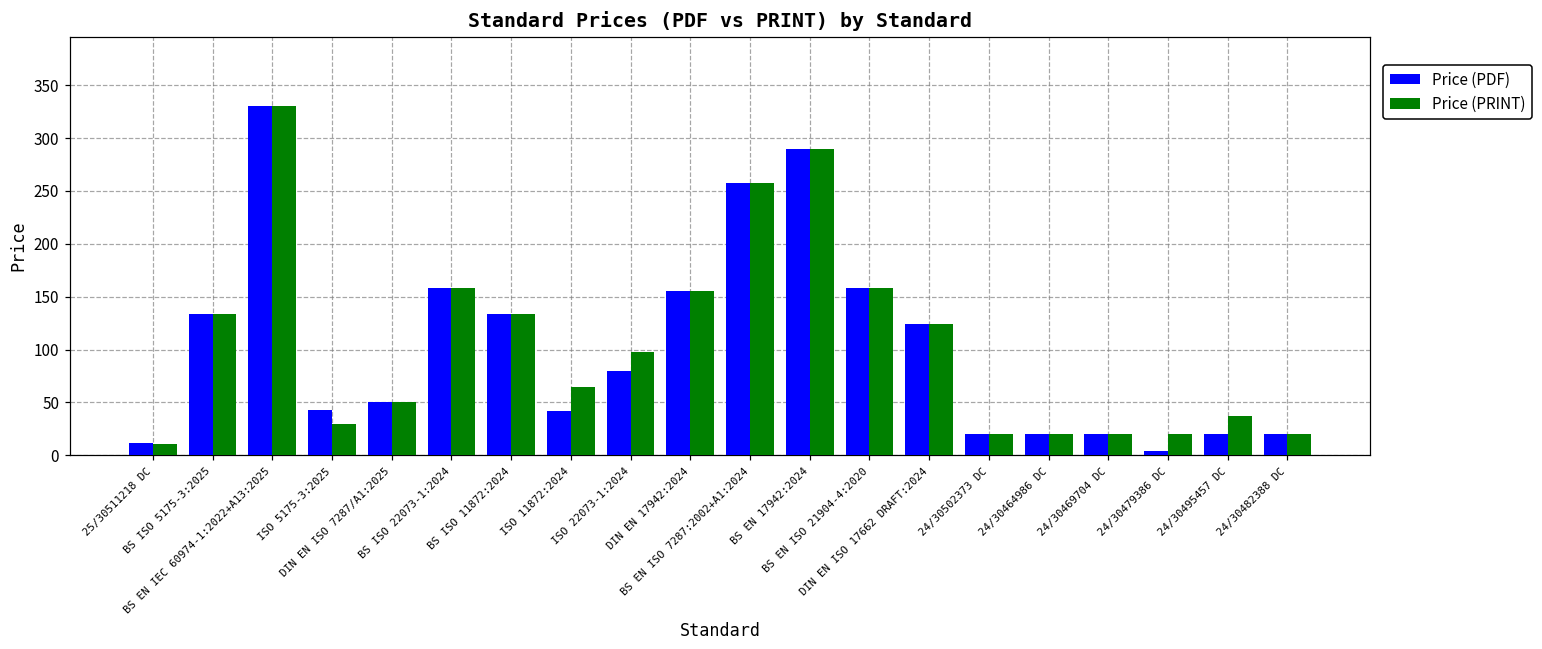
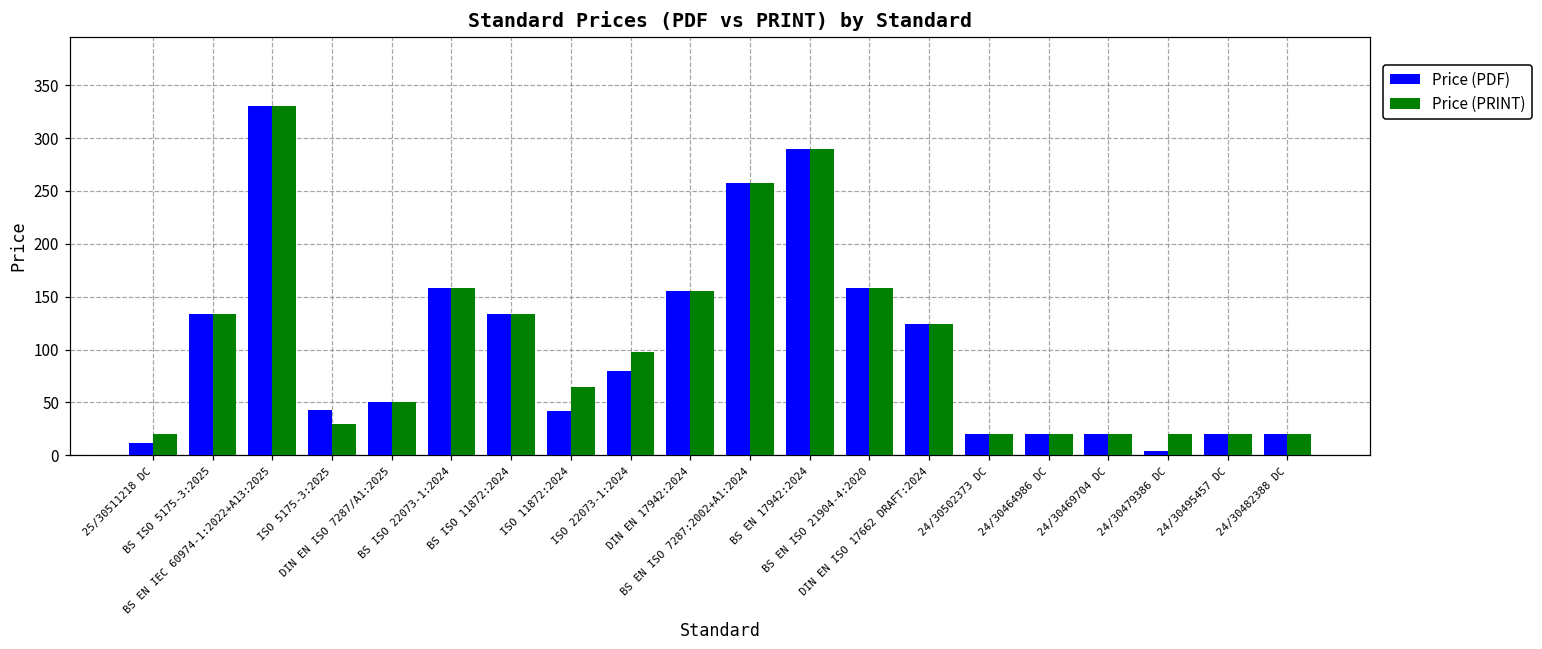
Price (PRINT), 25/30511218 DC: 10 -> 20
Price (PRINT), 24/30495457 DC: 40 -> 20
